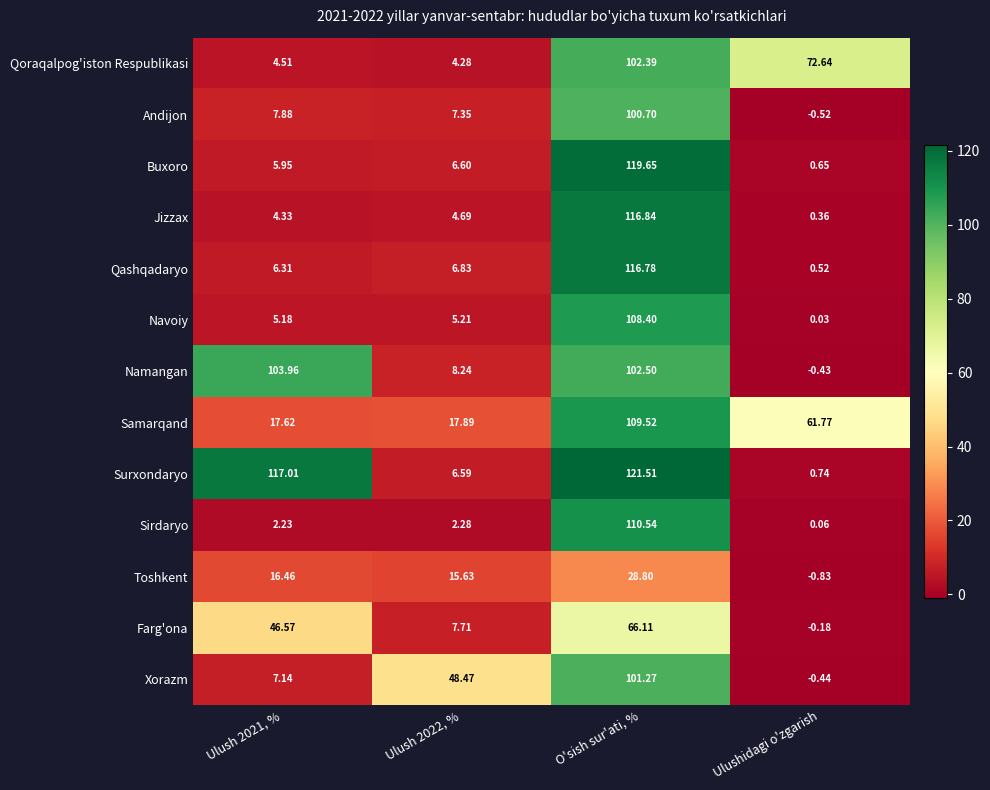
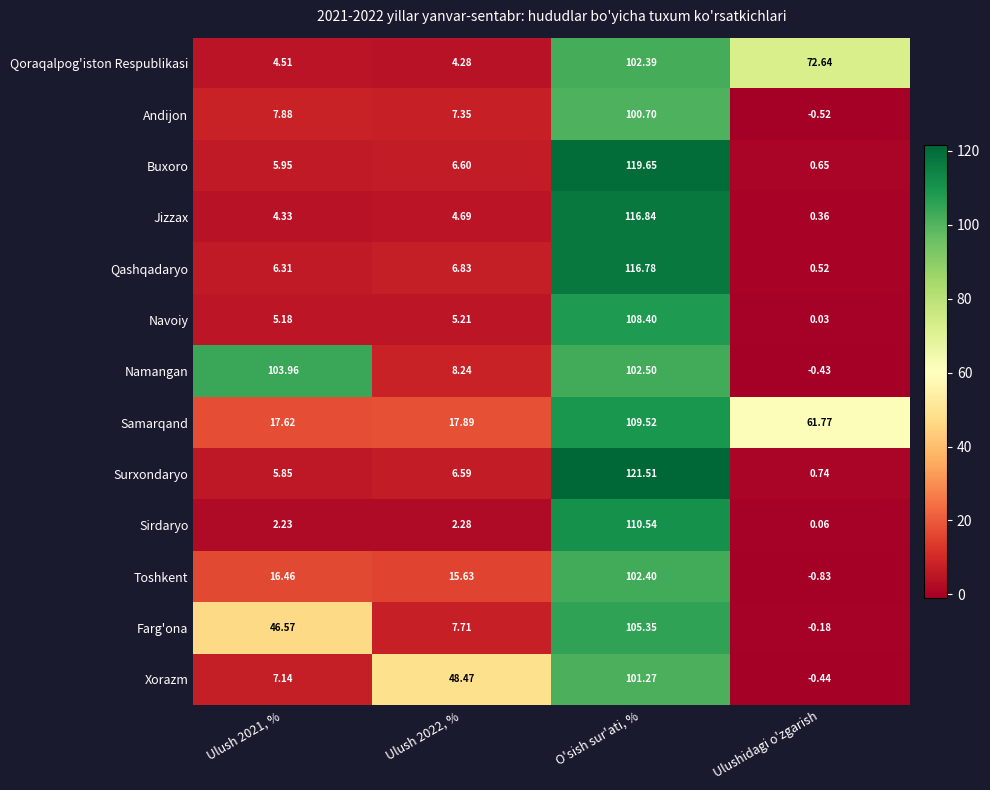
Surxondaryo, Ulush 2021, %: 117.01 -> 5.85
Toshkent, O'sish sur'ati, %: 28.80 -> 102.40
Farg'ona, O'sish sur'ati, %: 66.11 -> 105.35
